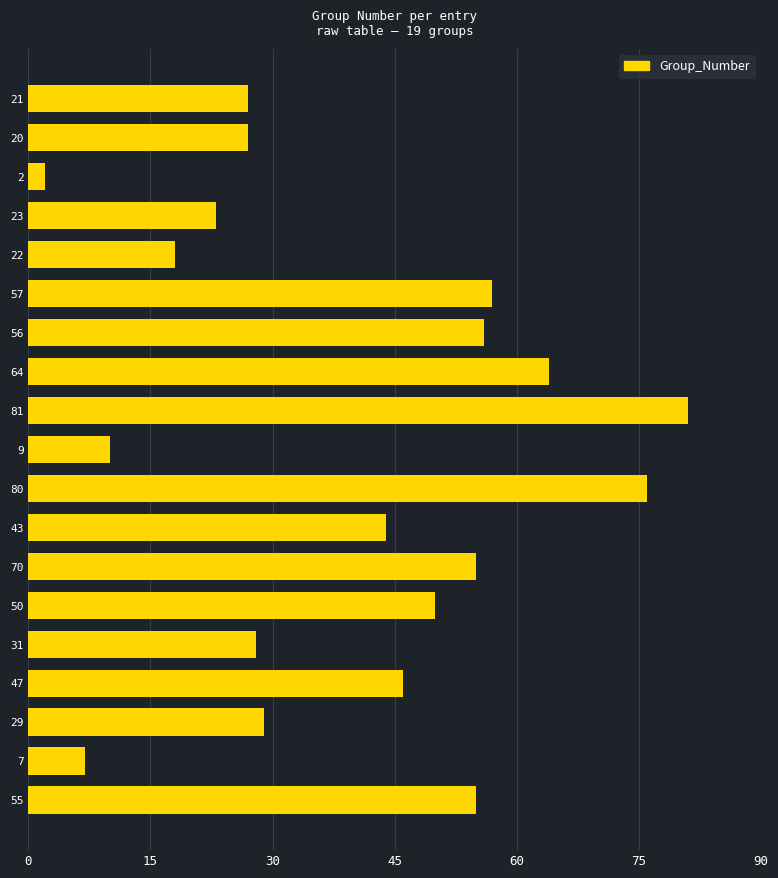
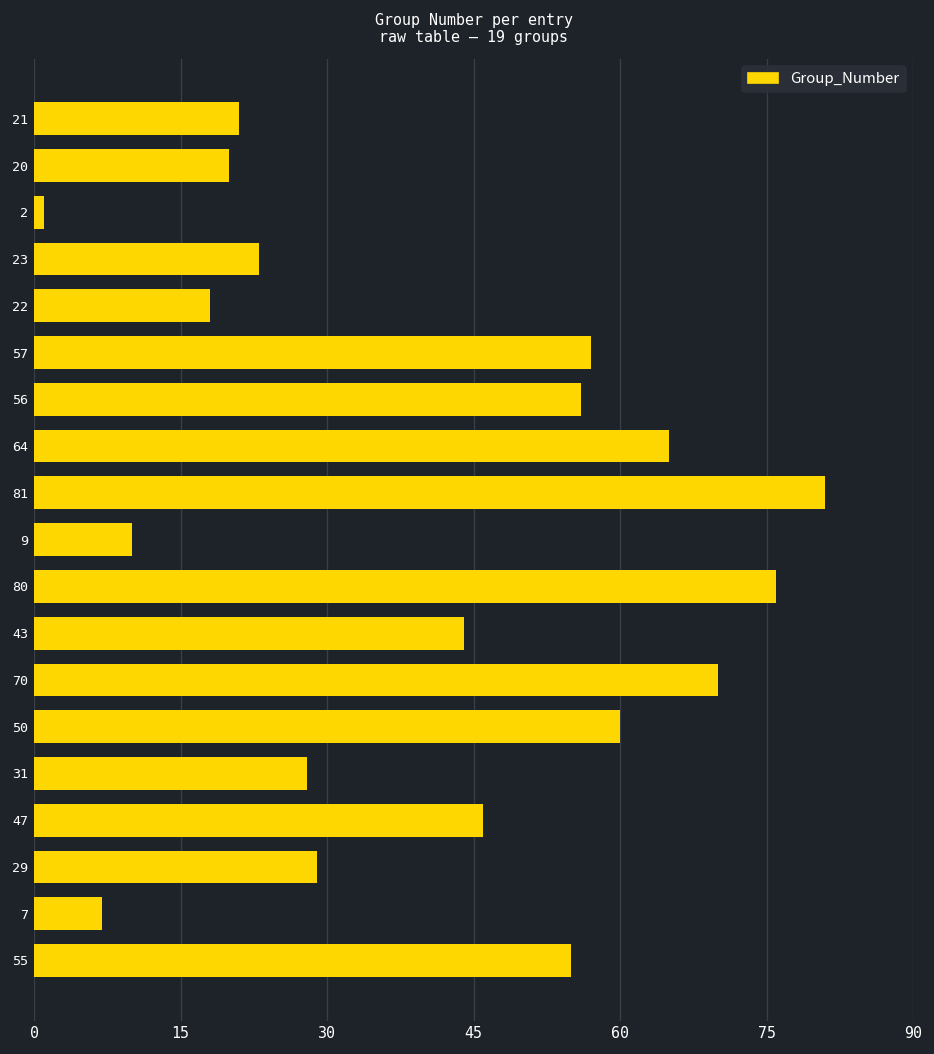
21: 27 -> 21
20: 27 -> 20
2: 2 -> 1
64: 64 -> 65
70: 55 -> 70
50: 50 -> 60
